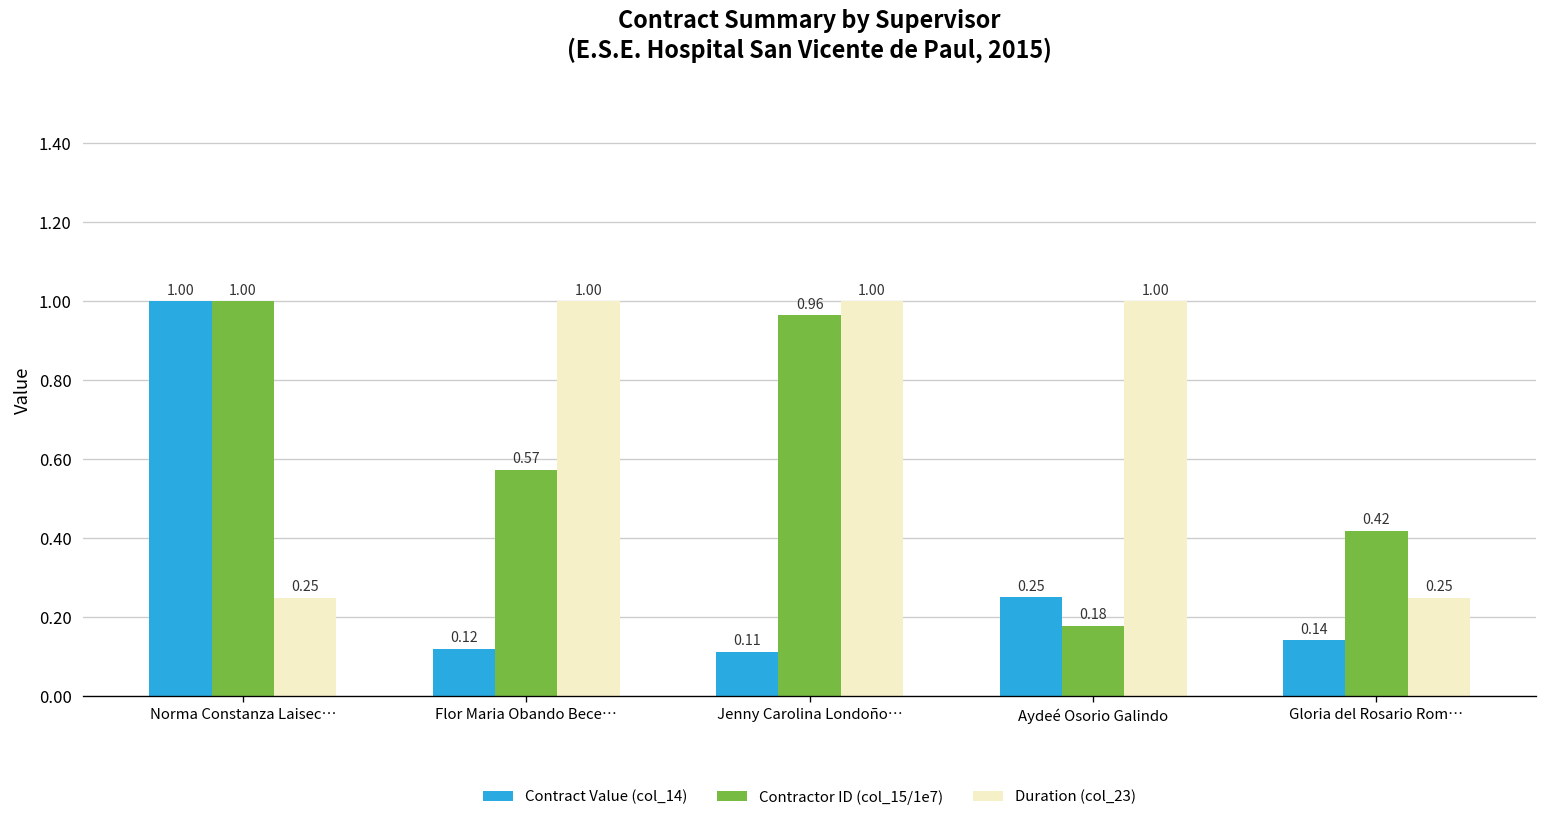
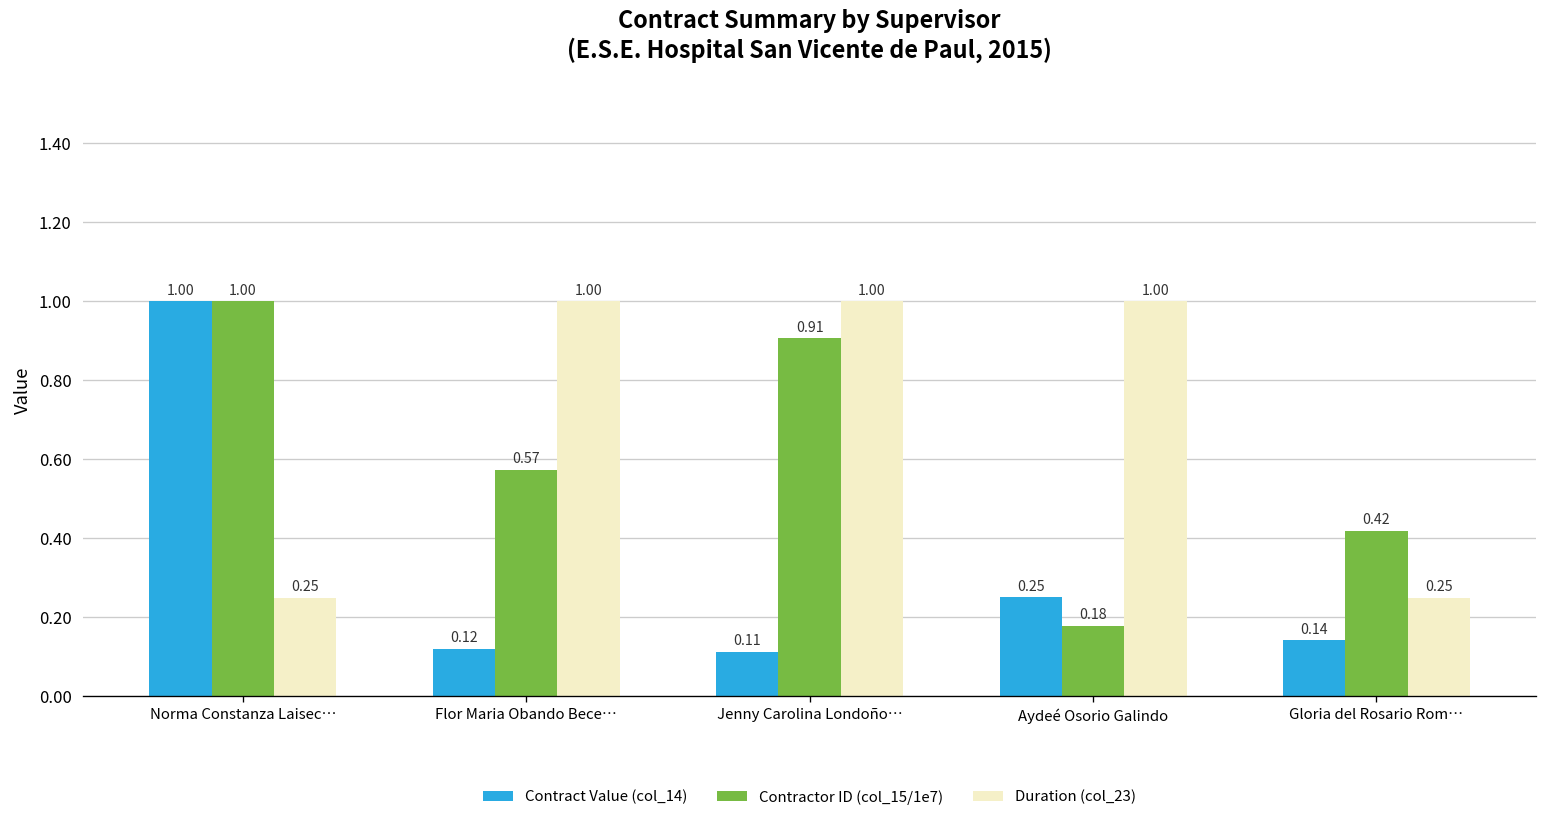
Contractor ID (col_15/1e7), Jenny Carolina Londoño…: 0.96 -> 0.91
